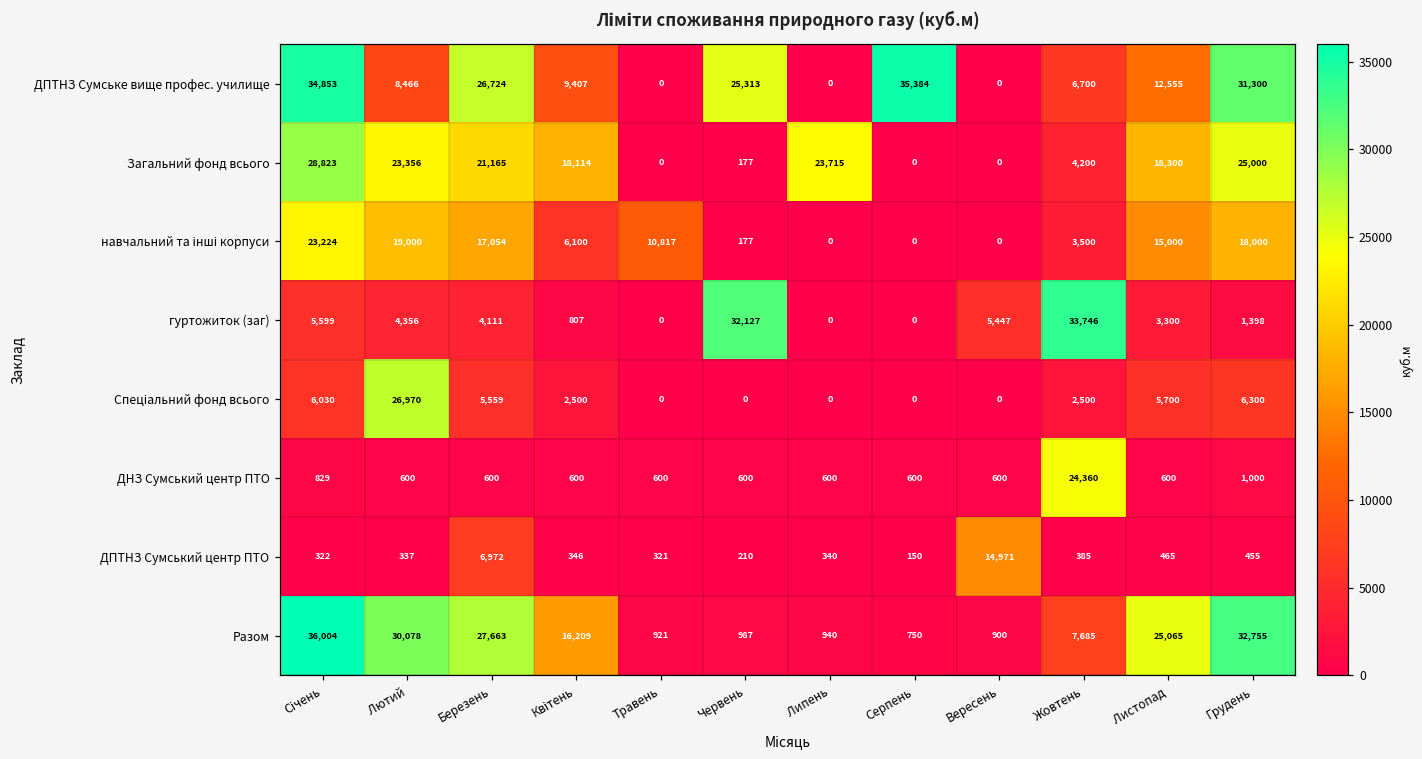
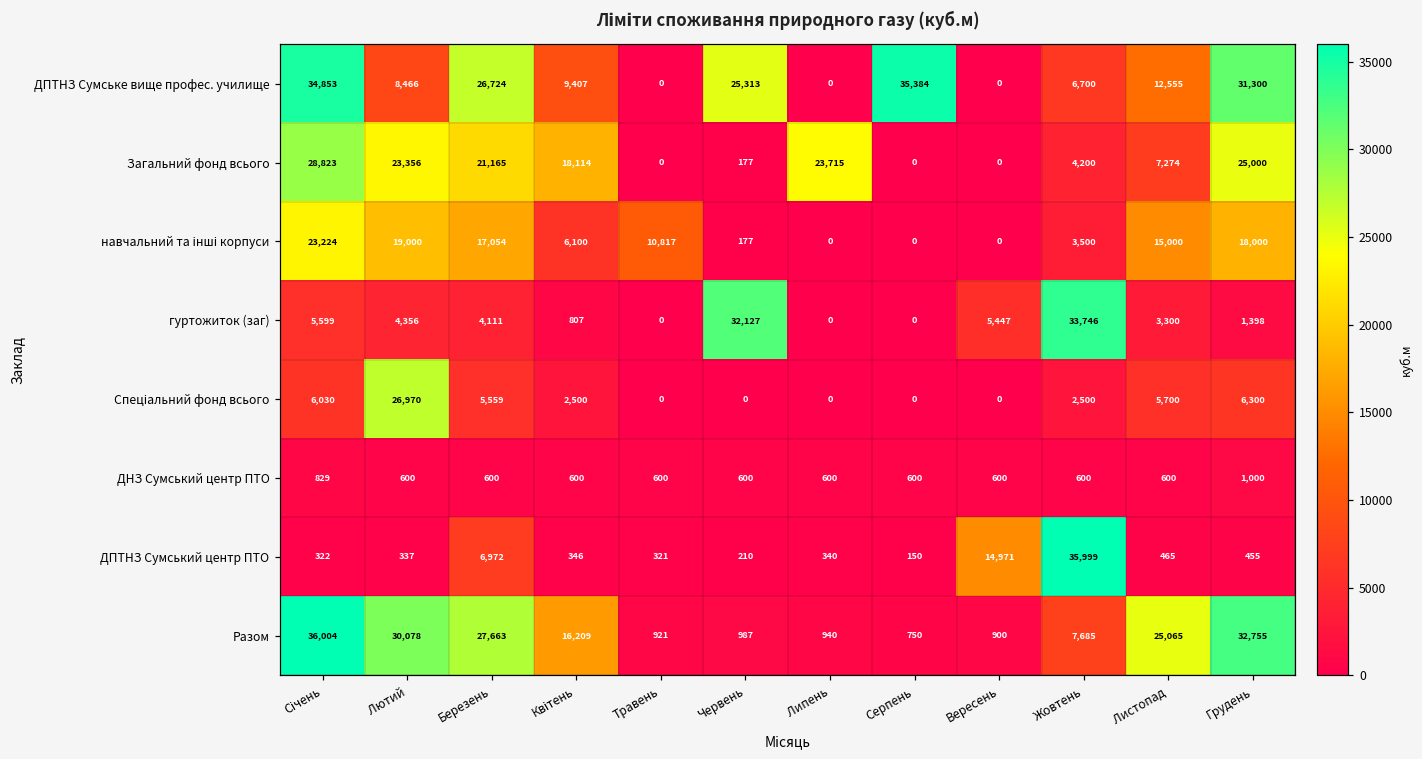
Загальний фонд всього, Листопад: 18,300 -> 7,274
ДНЗ Сумський центр ПТО, Жовтень: 24,360 -> 600
ДПТНЗ Сумський центр ПТО, Жовтень: 385 -> 35,999
